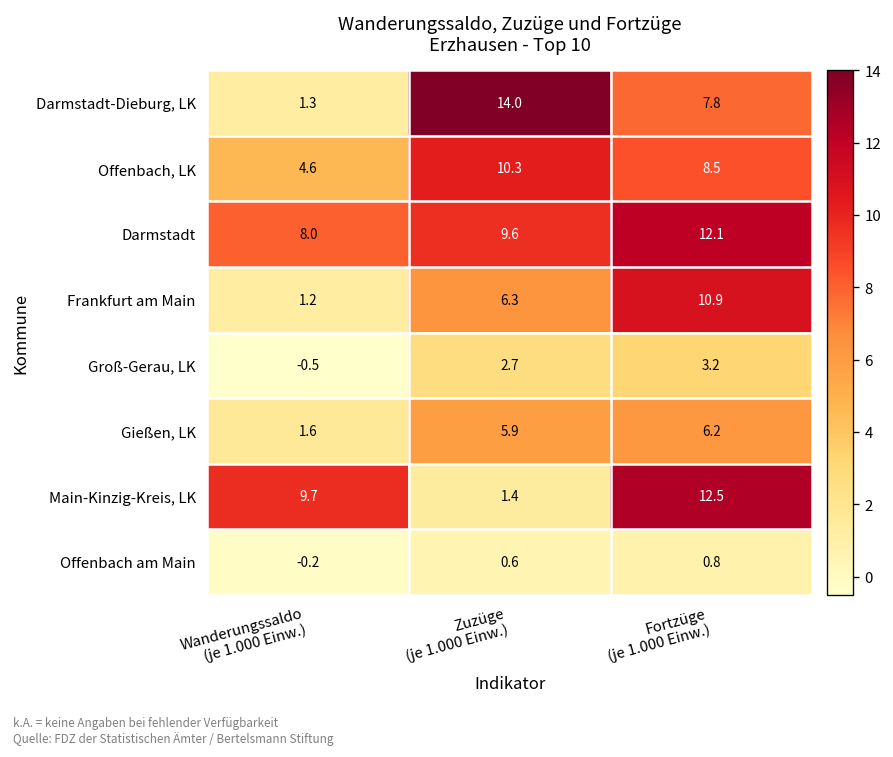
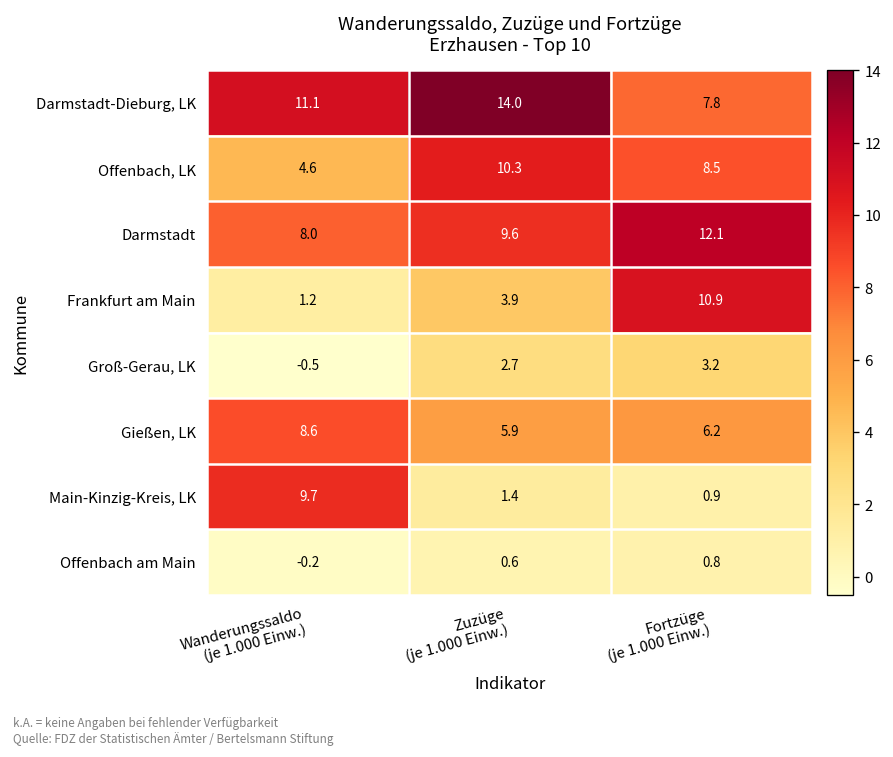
Darmstadt-Dieburg, LK, Wanderungssaldo (je 1.000 Einw.): 1.3 -> 11.1
Frankfurt am Main, Zuzüge (je 1.000 Einw.): 6.3 -> 3.9
Gießen, LK, Wanderungssaldo (je 1.000 Einw.): 1.6 -> 8.6
Main-Kinzig-Kreis, LK, Fortzüge (je 1.000 Einw.): 12.5 -> 0.9
